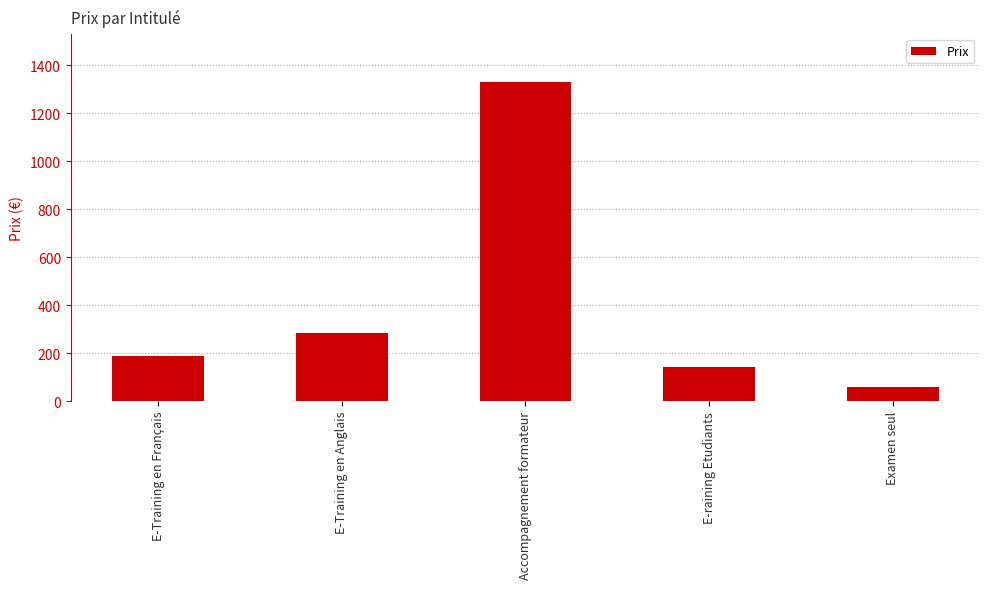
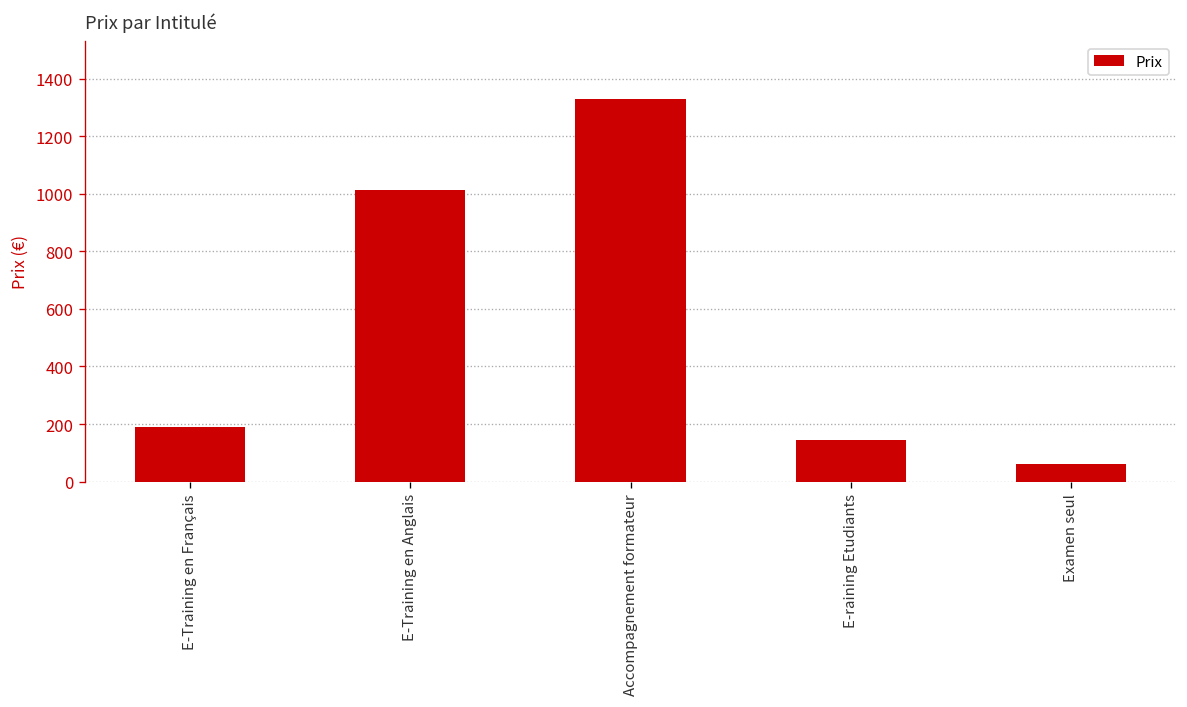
E-Training en Anglais: 290 -> 1010
